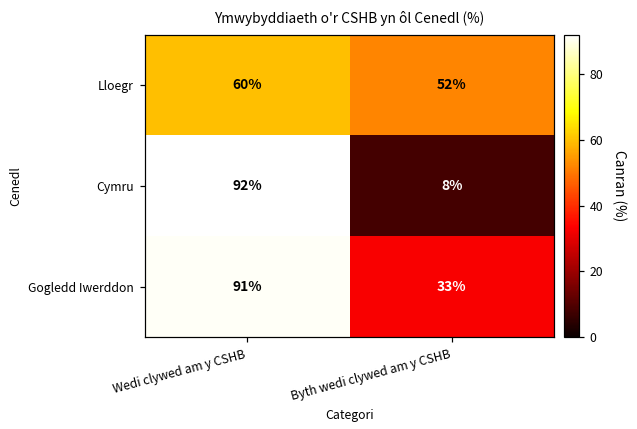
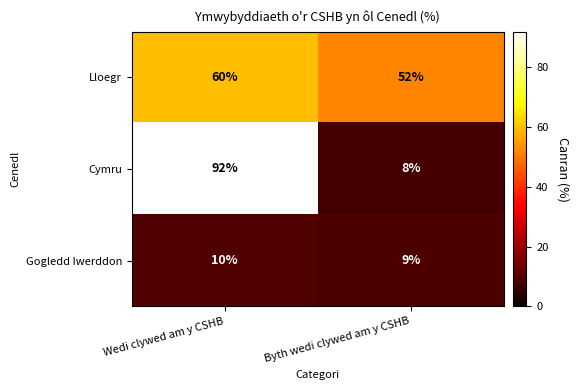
Gogledd Iwerddon, Wedi clywed am y CSHB: 91% -> 10%
Gogledd Iwerddon, Byth wedi clywed am y CSHB: 33% -> 9%
